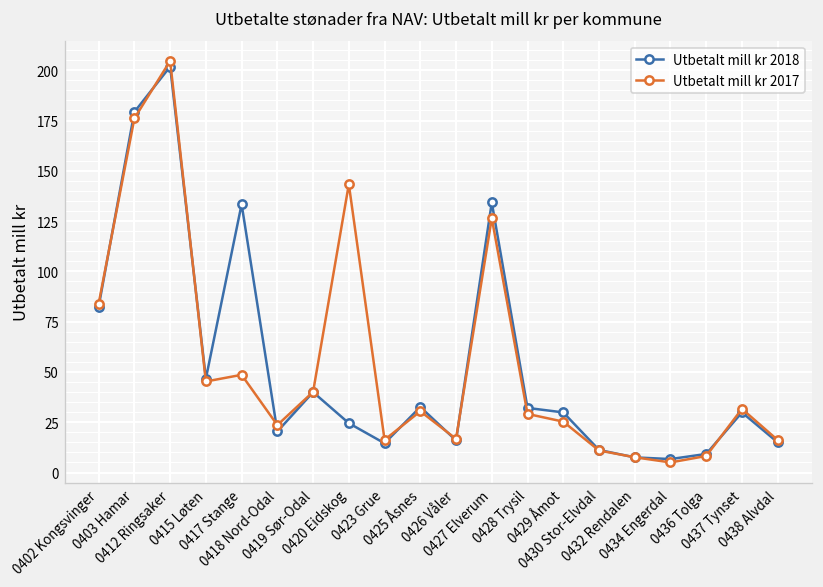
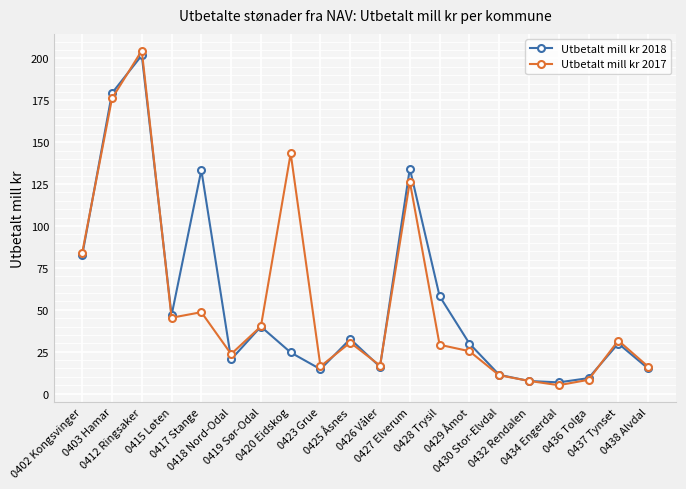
Utbetalt mill kr 2018, 0428 Trysil: 32 -> 58
